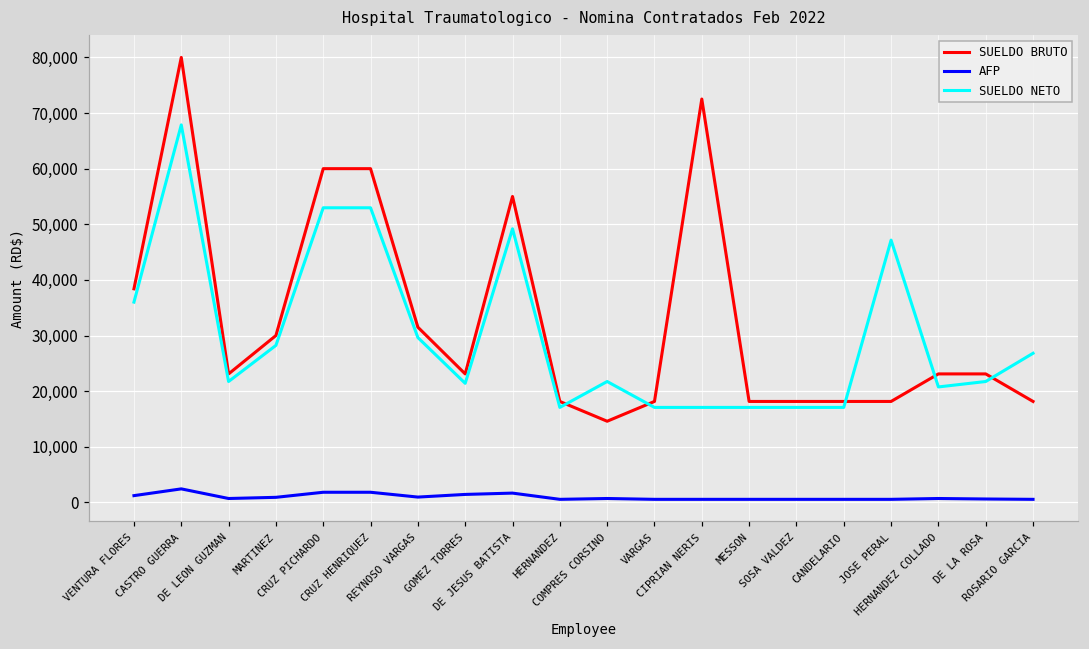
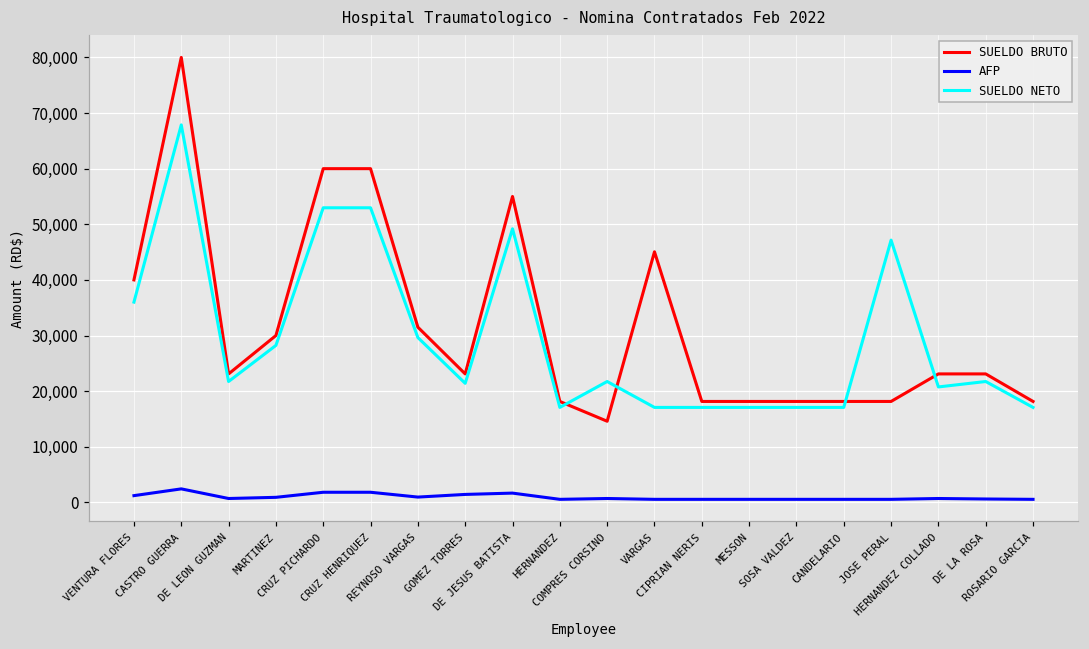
SUELDO BRUTO, VENTURA FLORES: 38,000 -> 40,000
SUELDO BRUTO, VARGAS: 18,000 -> 45,000
SUELDO BRUTO, CIPRIAN NERIS: 73,000 -> 18,000
SUELDO NETO, ROSARIO GARCIA: 27,000 -> 17,000
